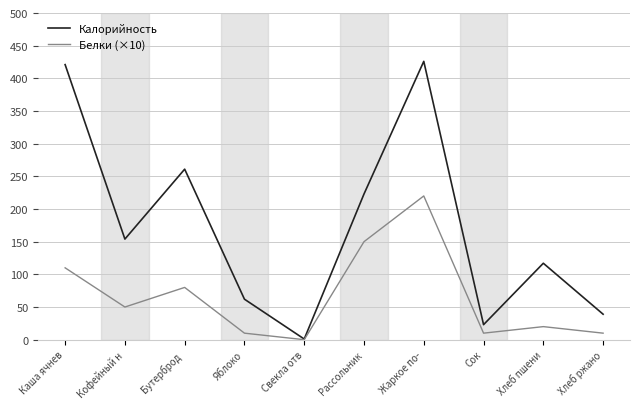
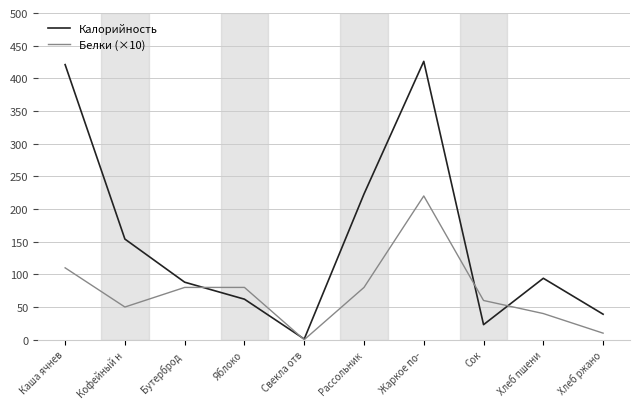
Калорийность, Бутерброд: 260 -> 90
Белки (×10), Яблоко: 10 -> 80
Белки (×10), Рассольник: 150 -> 80
Белки (×10), Сок: 10 -> 60
Калорийность, Хлеб пшени: 120 -> 90
Белки (×10), Хлеб пшени: 20 -> 40
